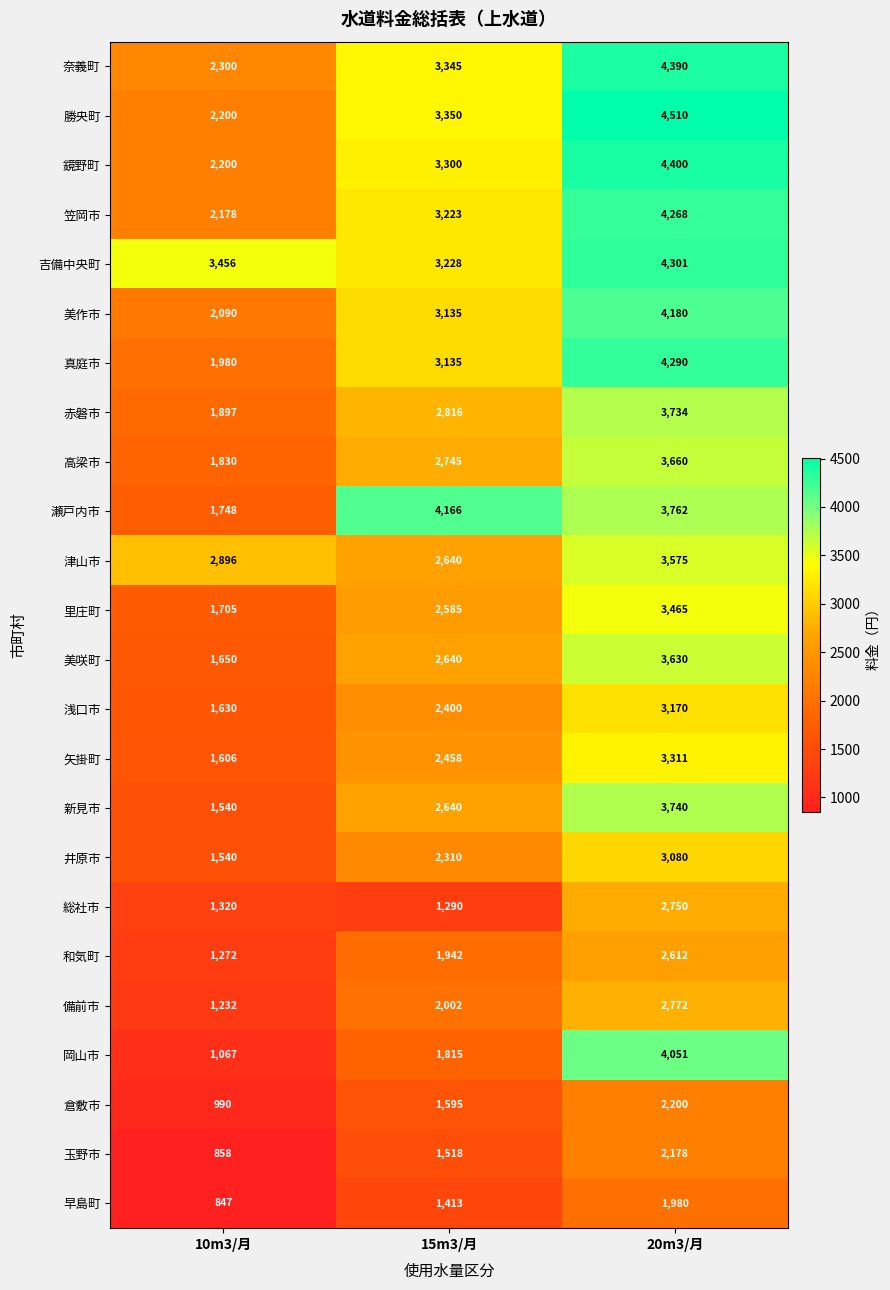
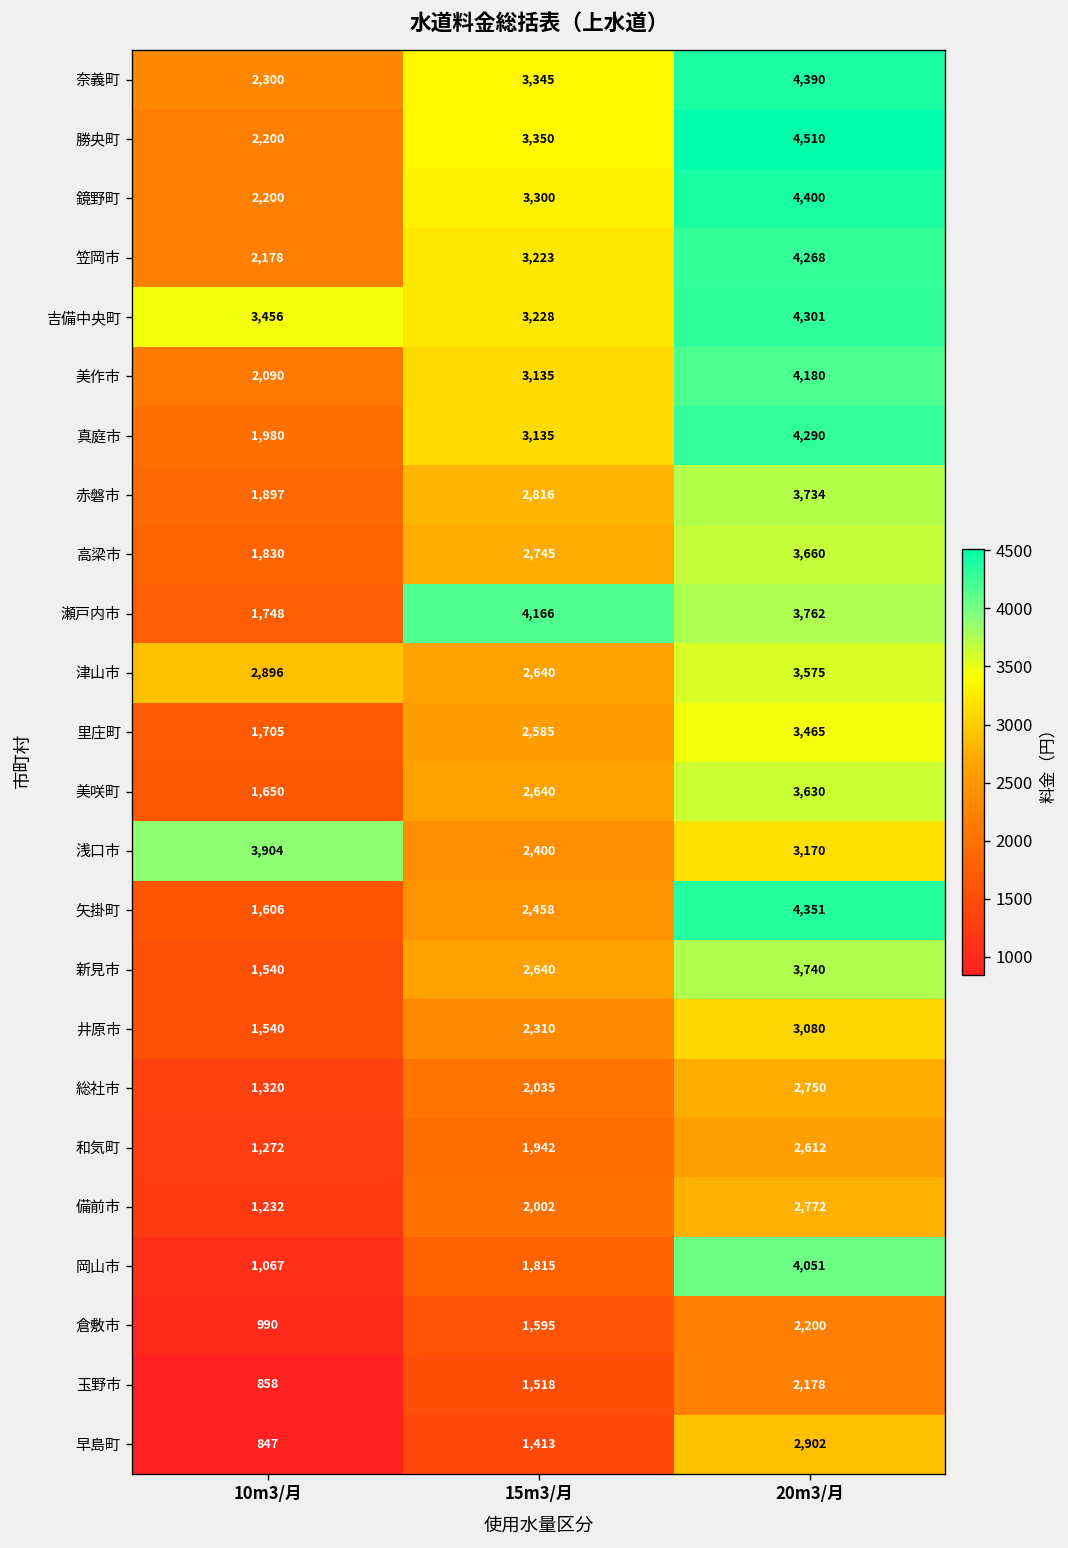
浅口市, 10m3/月: 1,630 -> 3,904
矢掛町, 20m3/月: 3,311 -> 4,351
総社市, 15m3/月: 1,290 -> 2,035
早島町, 20m3/月: 1,980 -> 2,902
